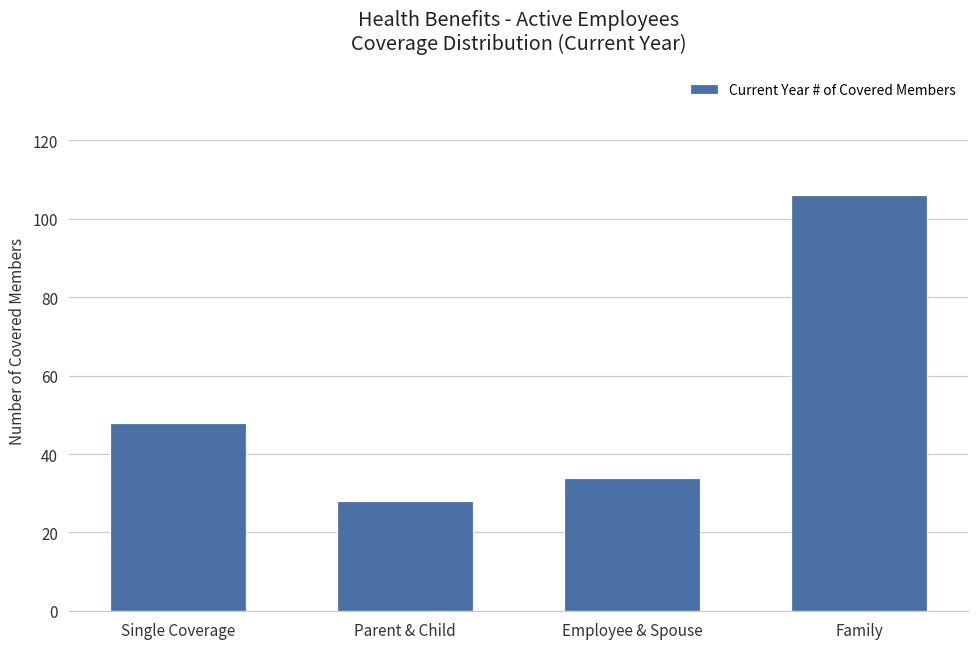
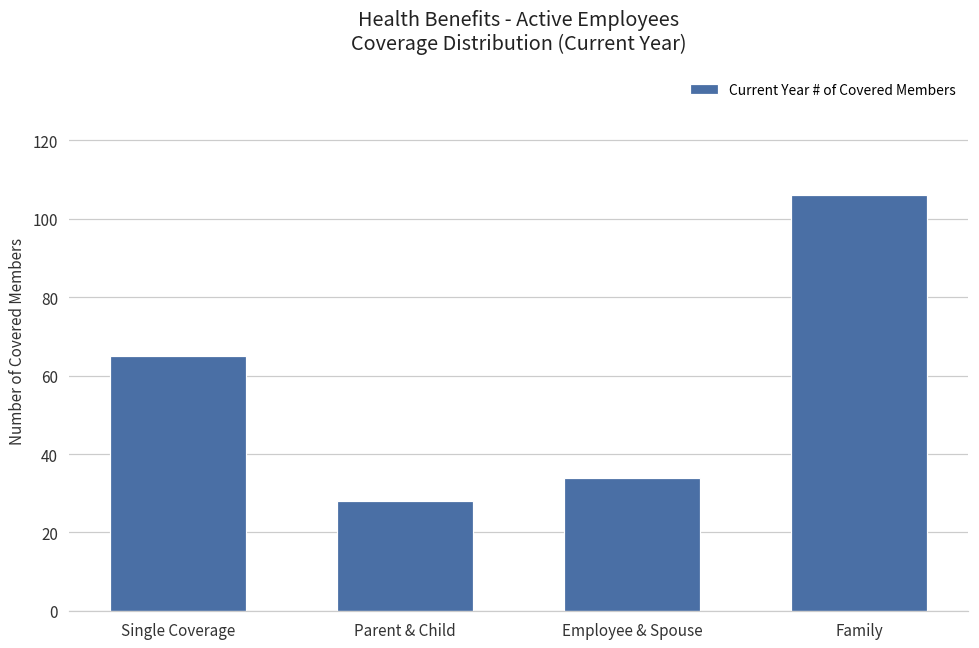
Single Coverage: 48 -> 65
